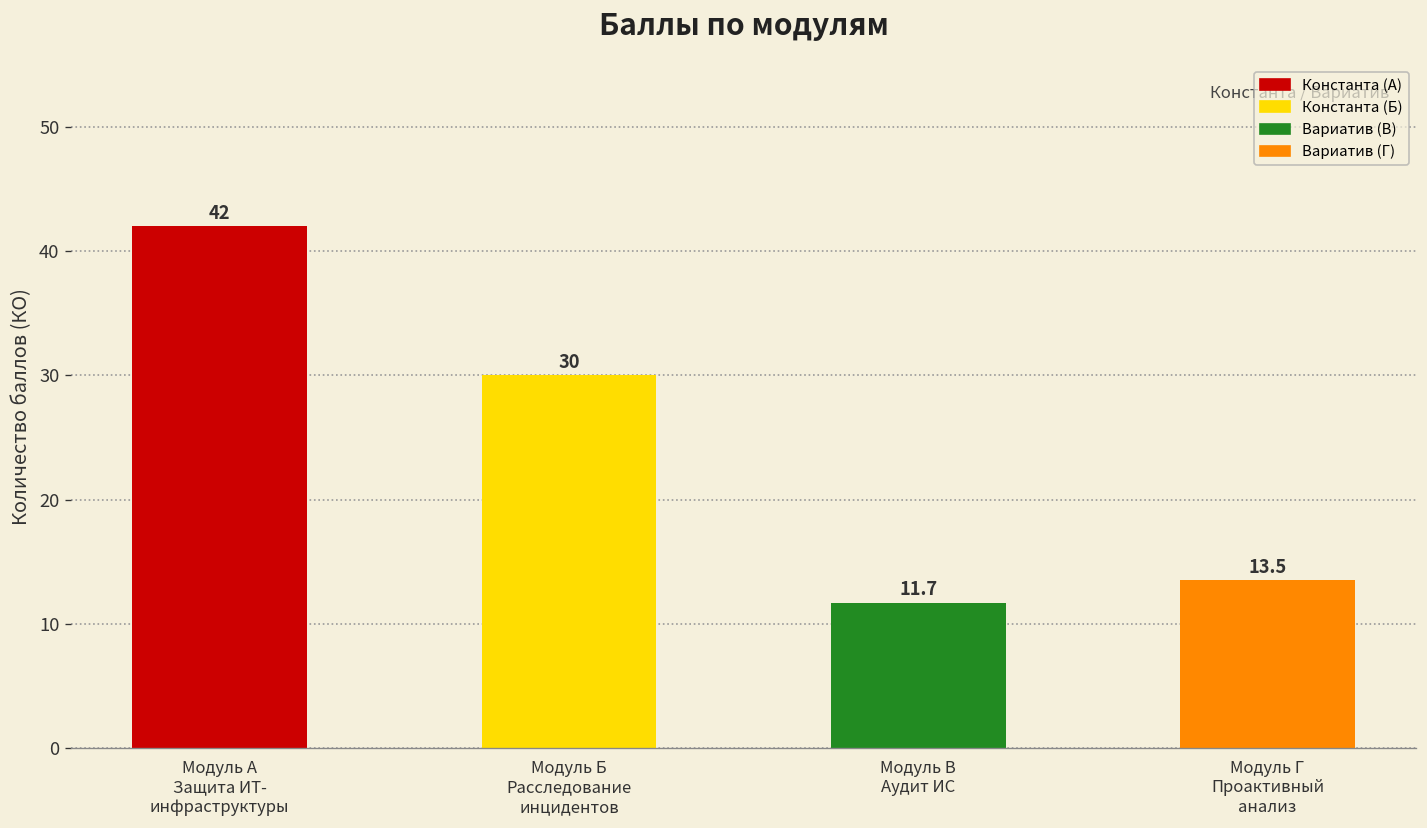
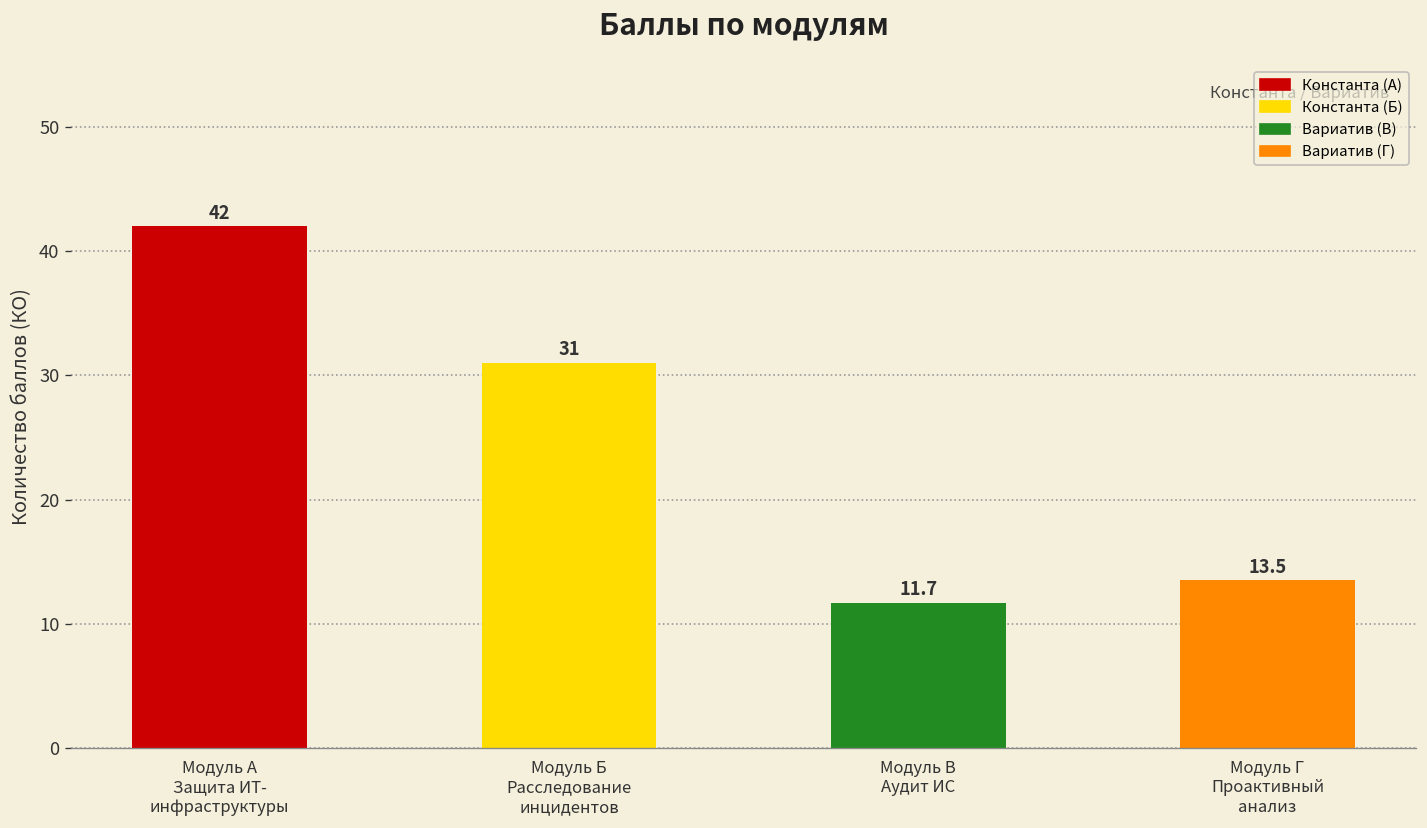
Модуль Б Расследование инцидентов: 30 -> 31
